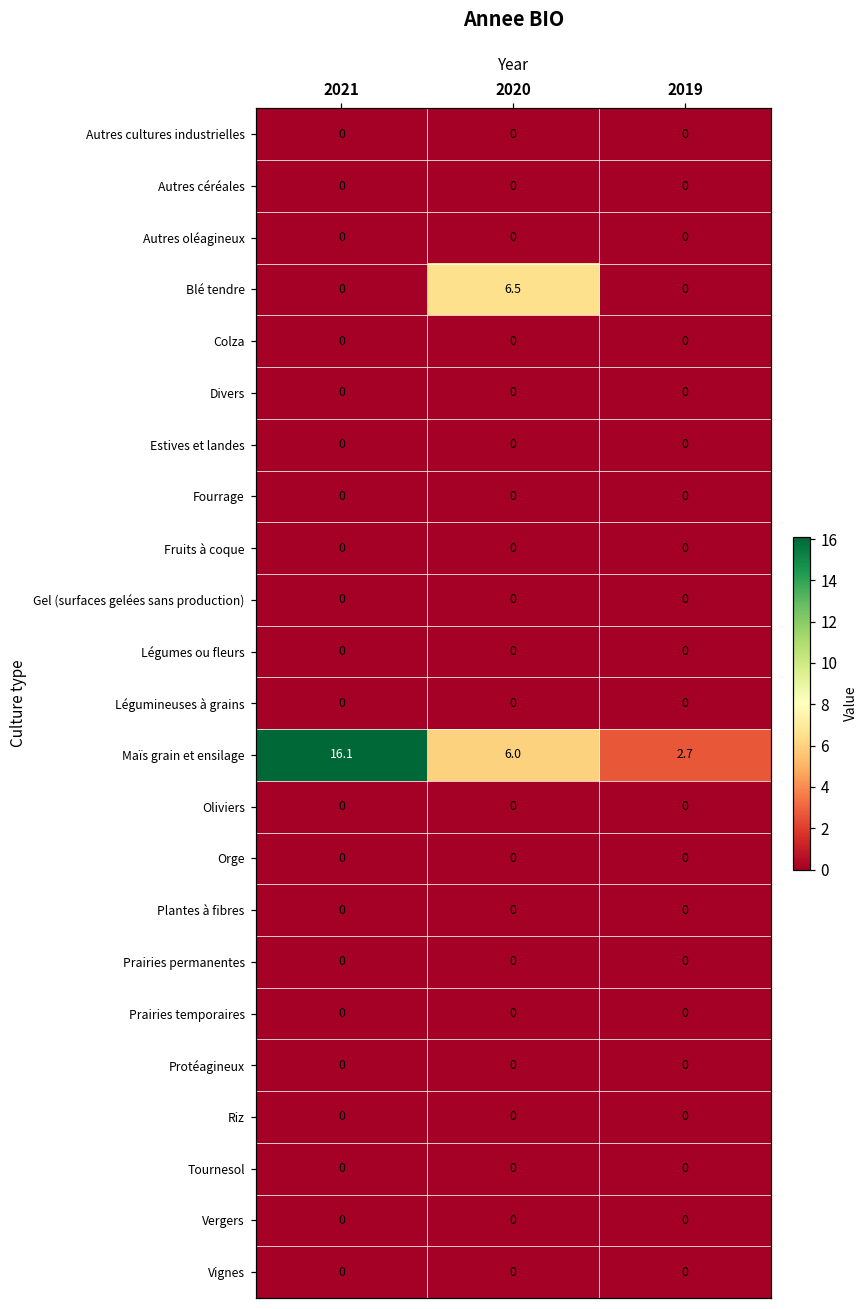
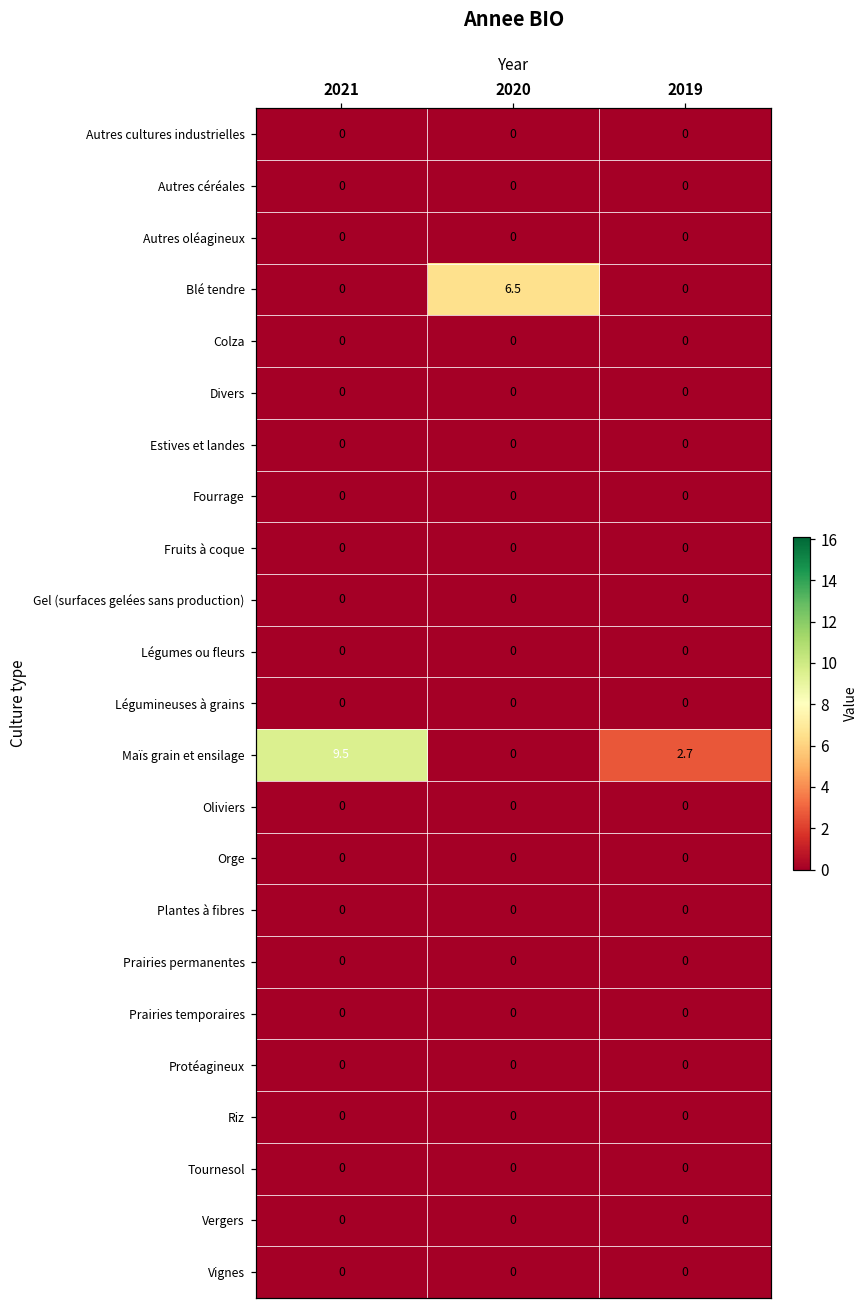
Maïs grain et ensilage, 2021: 16.1 -> 9.5
Maïs grain et ensilage, 2020: 6.0 -> 0
